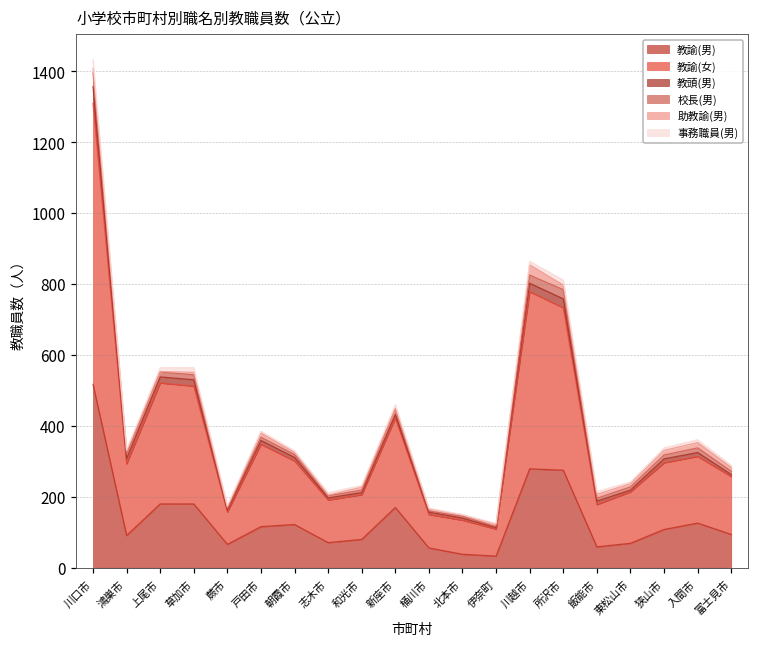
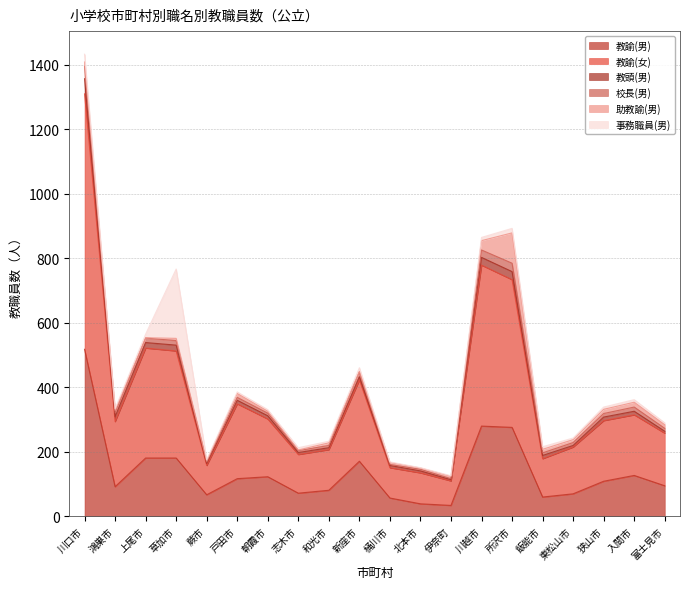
事務職員(男), 草加市: 10 -> 220
助教諭(男), 所沢市: 10 -> 90
